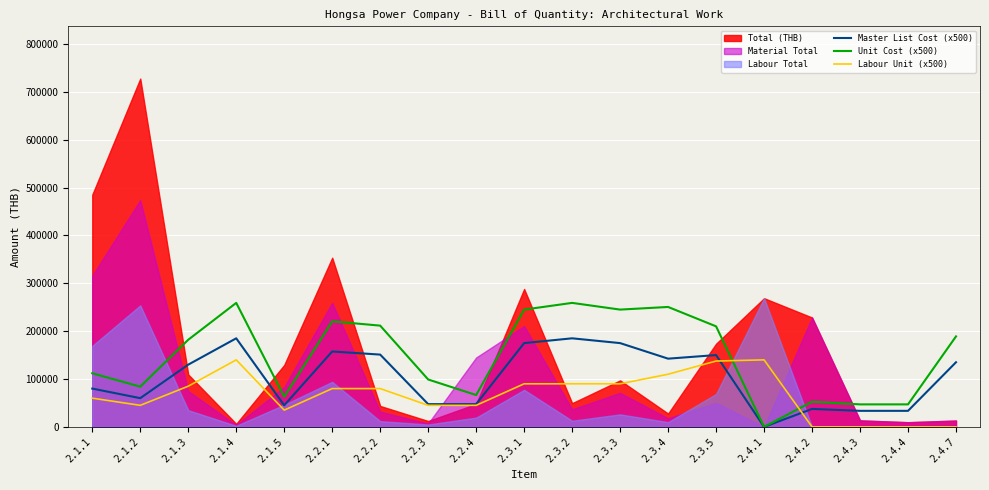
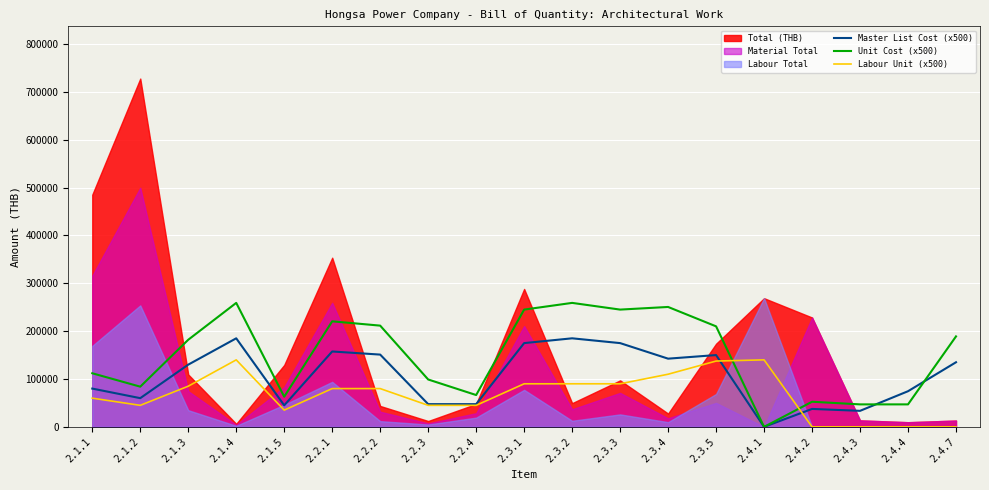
Material Total, 2.1.2: 470000 -> 500000
Material Total, 2.2.4: 140000 -> 30000
Master List Cost (x500), 2.4.4: 30000 -> 70000
